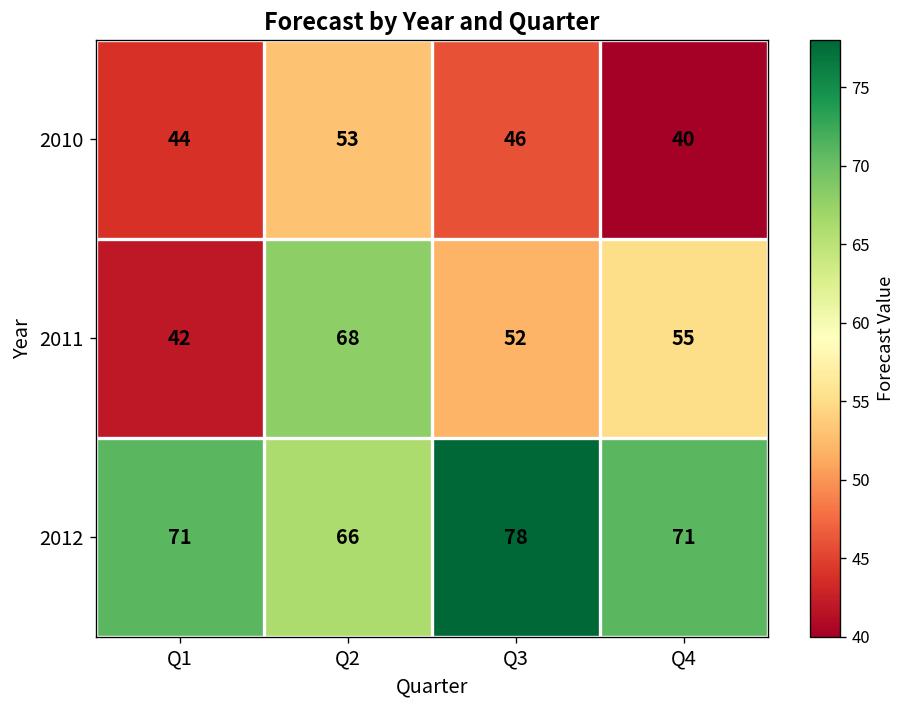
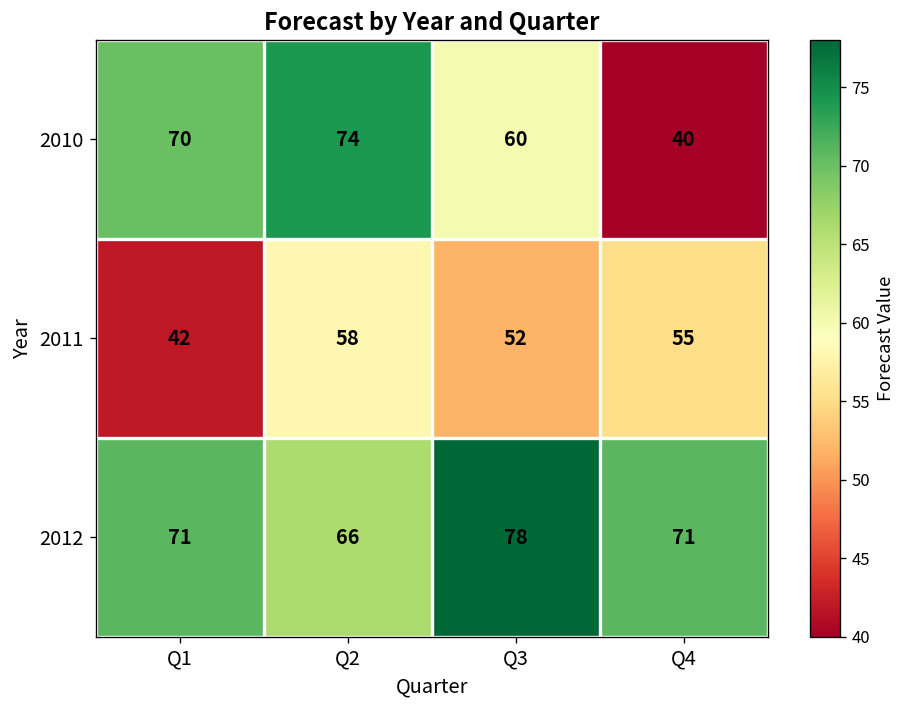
2010, Q1: 44 -> 70
2010, Q2: 53 -> 74
2010, Q3: 46 -> 60
2011, Q2: 68 -> 58
